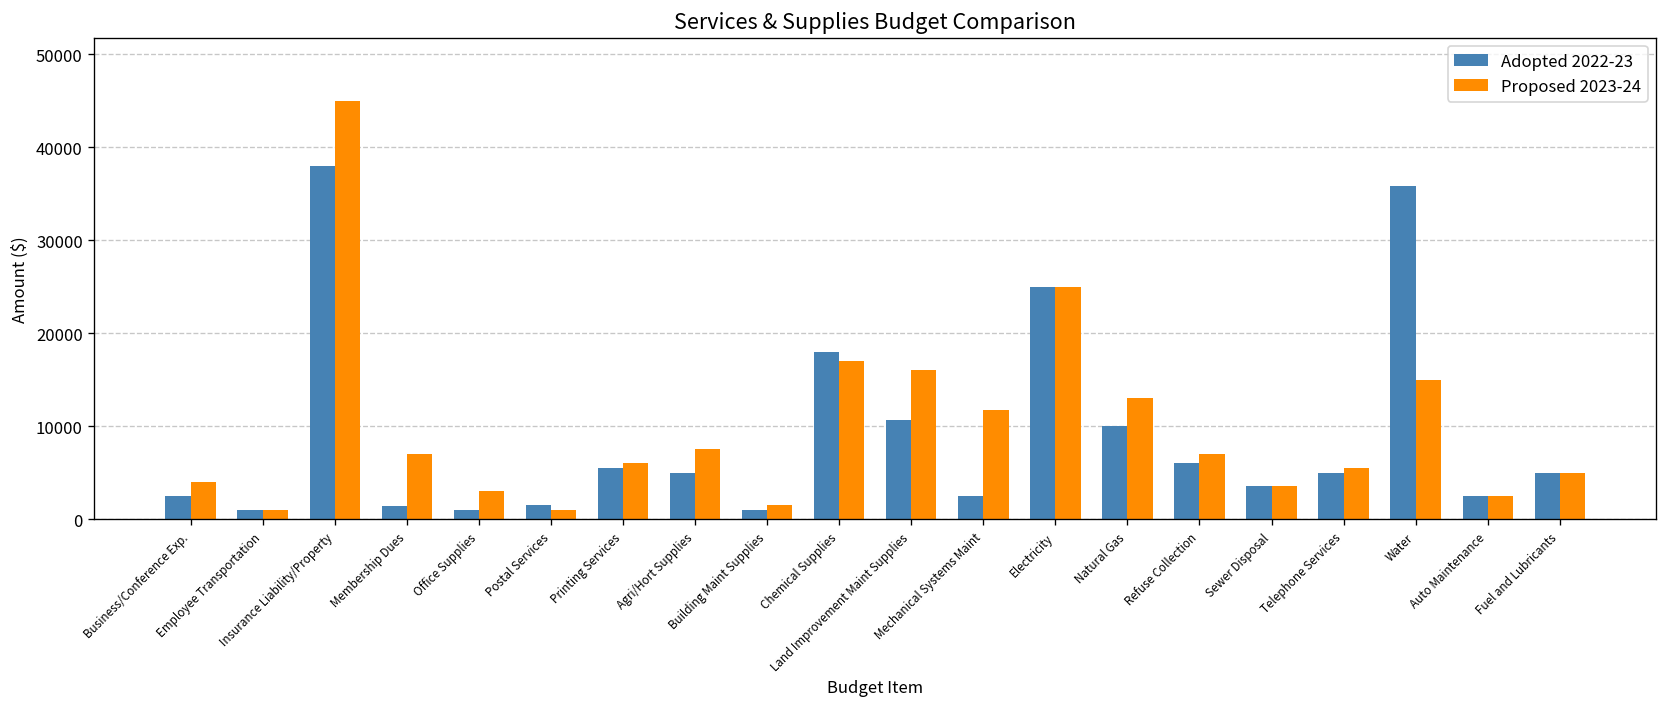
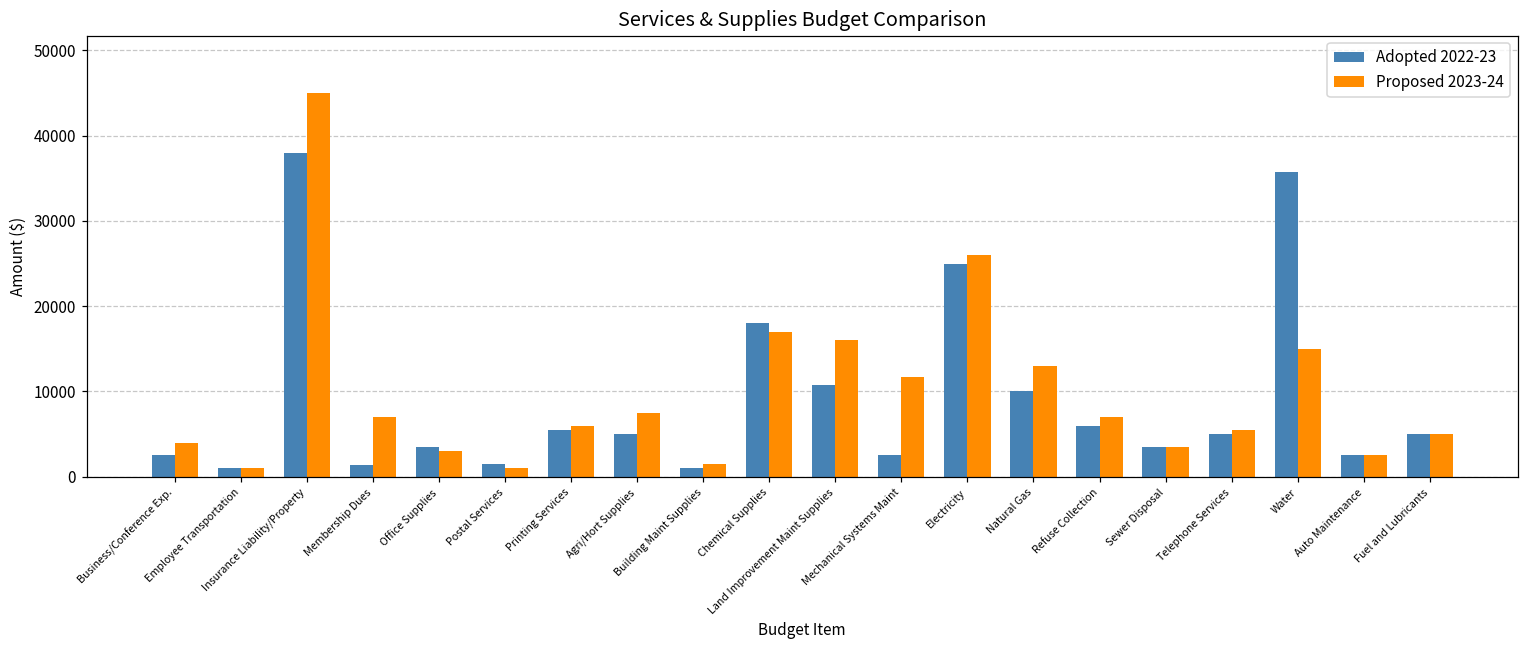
Adopted 2022-23, Office Supplies: 1000 -> 4000
Proposed 2023-24, Electricity: 25000 -> 26000
